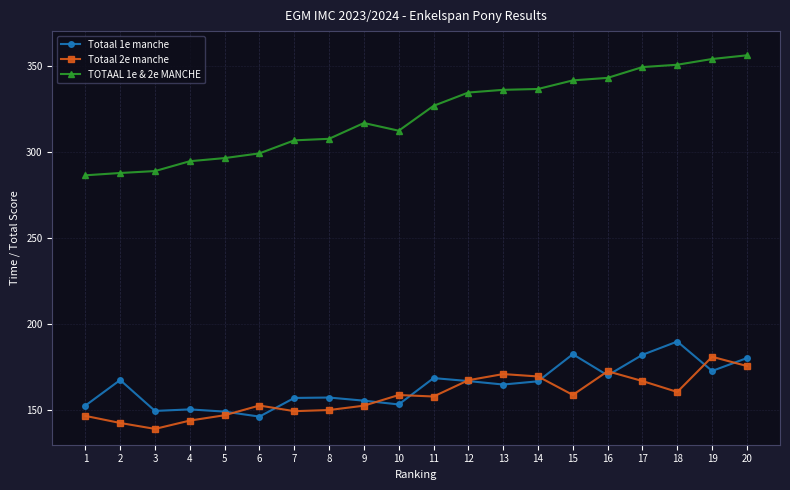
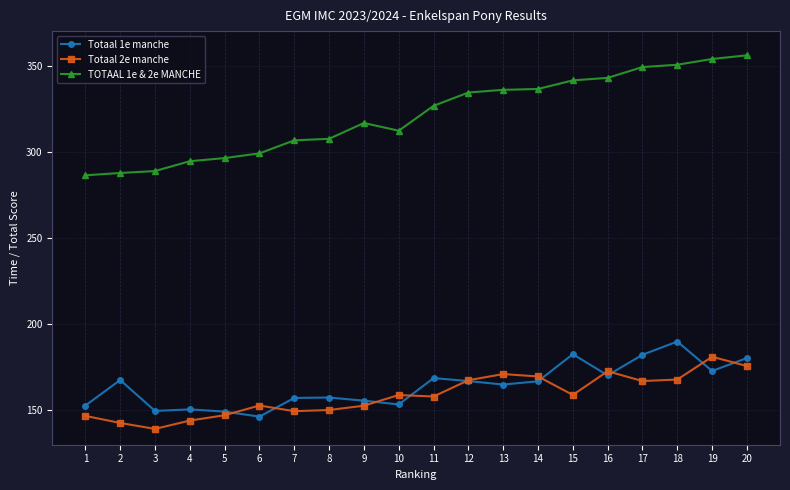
Totaal 2e manche, 18: 161 -> 168
